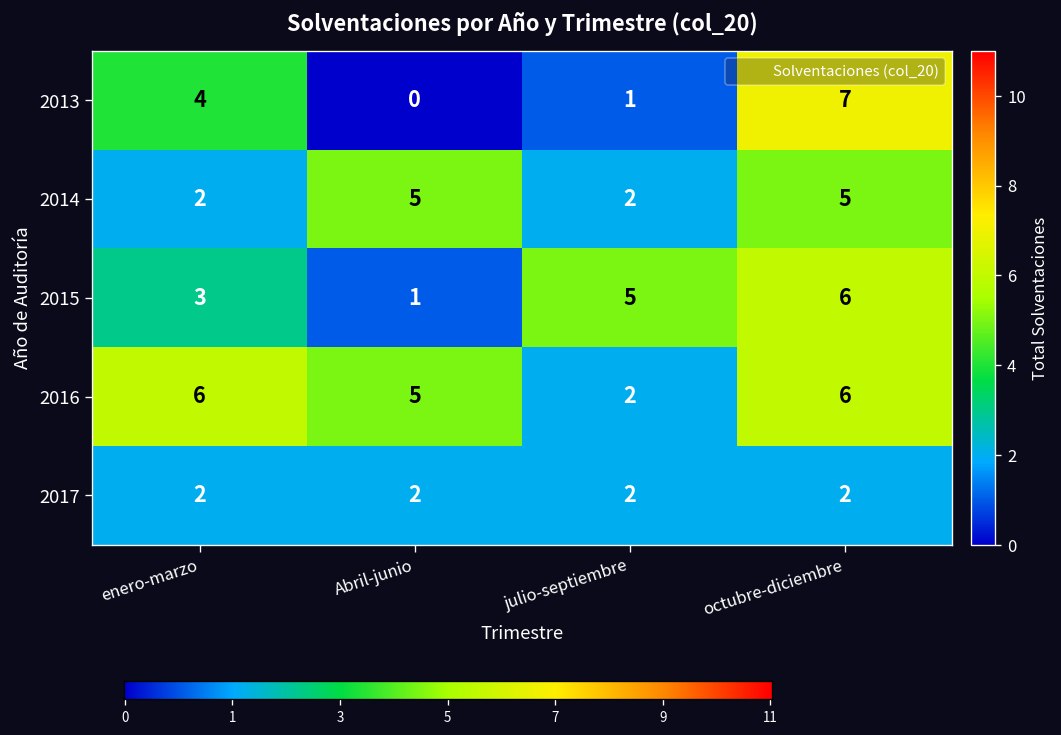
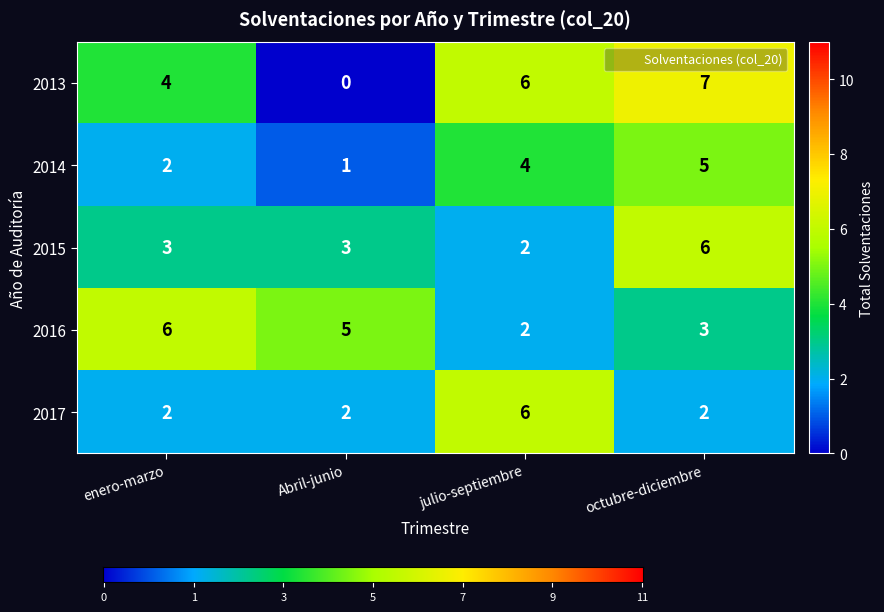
2013, julio-septiembre: 1 -> 6
2014, Abril-junio: 5 -> 1
2014, julio-septiembre: 2 -> 4
2015, Abril-junio: 1 -> 3
2015, julio-septiembre: 5 -> 2
2016, octubre-diciembre: 6 -> 3
2017, julio-septiembre: 2 -> 6
